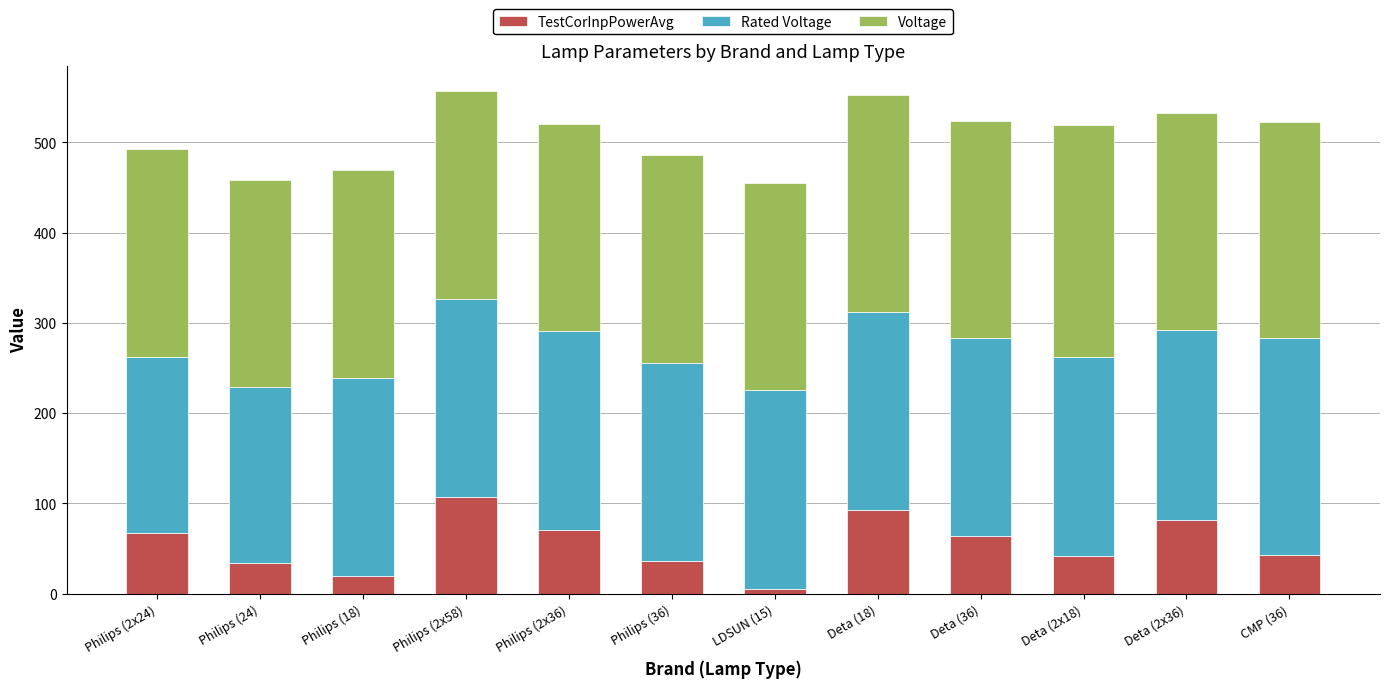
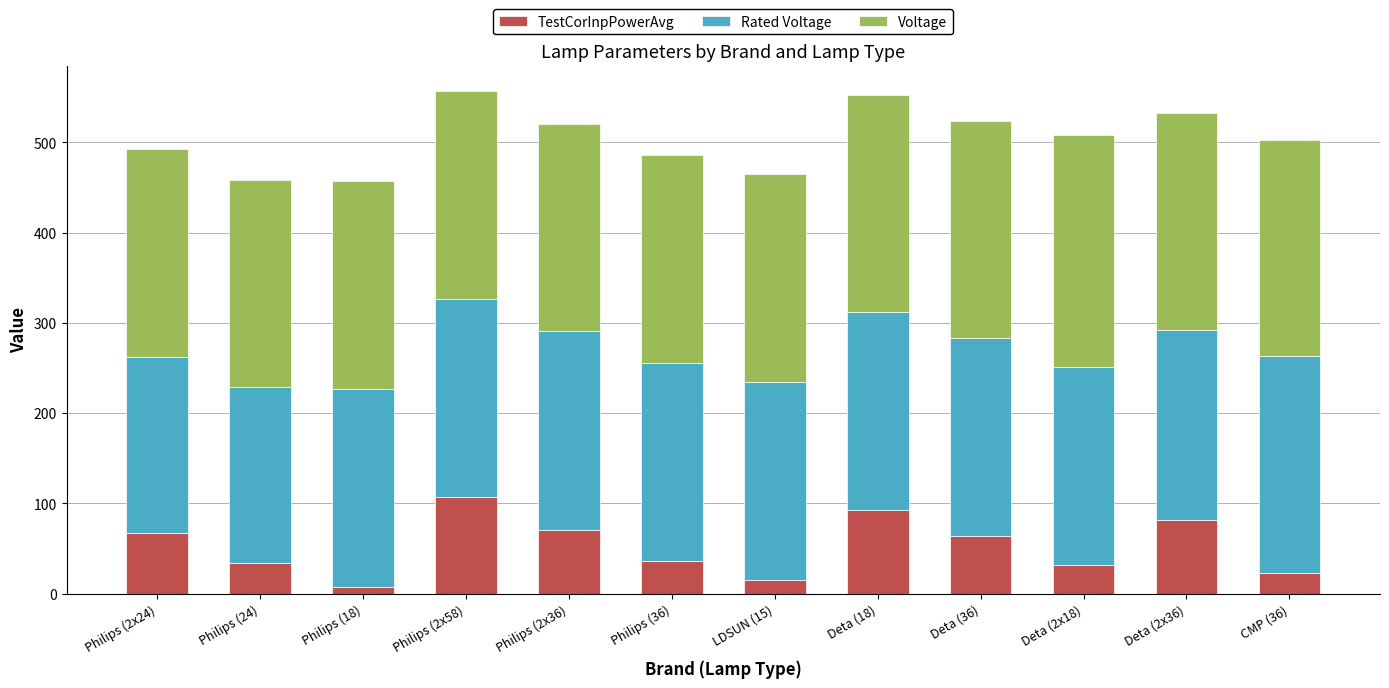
TestCorInpPowerAvg, Philips (18): 20 -> 10
TestCorInpPowerAvg, LDSUN (15): 5 -> 15
TestCorInpPowerAvg, Deta (2x18): 40 -> 30
TestCorInpPowerAvg, CMP (36): 40 -> 20
